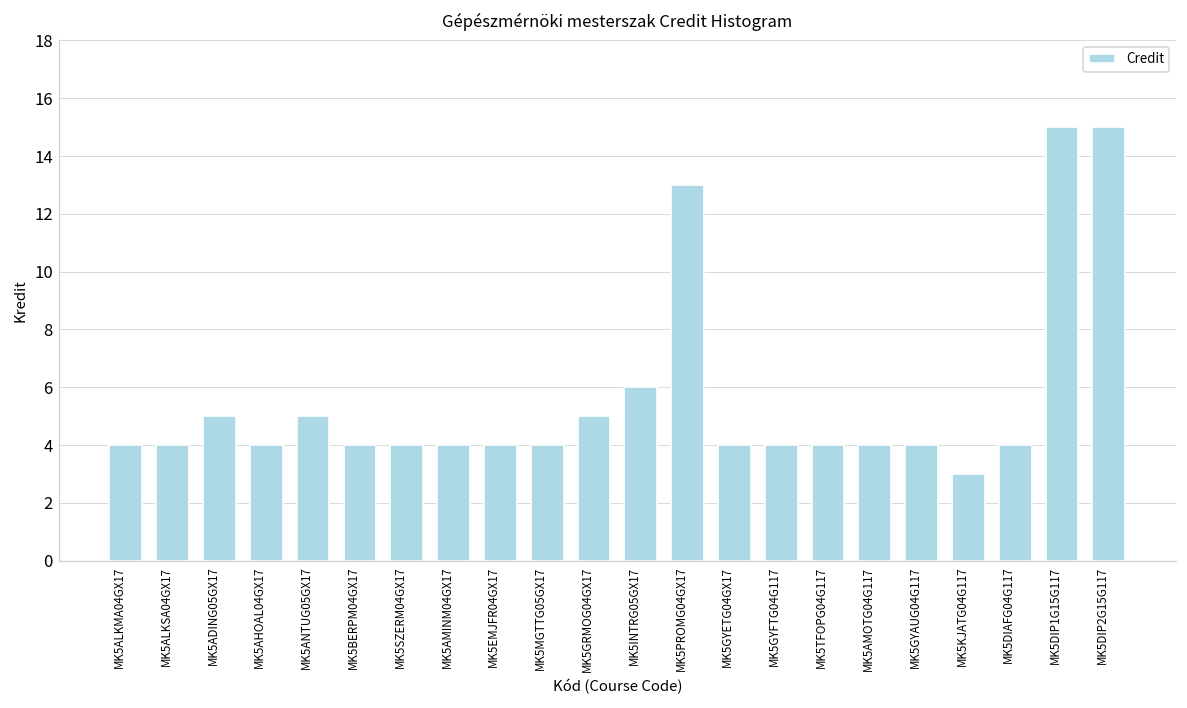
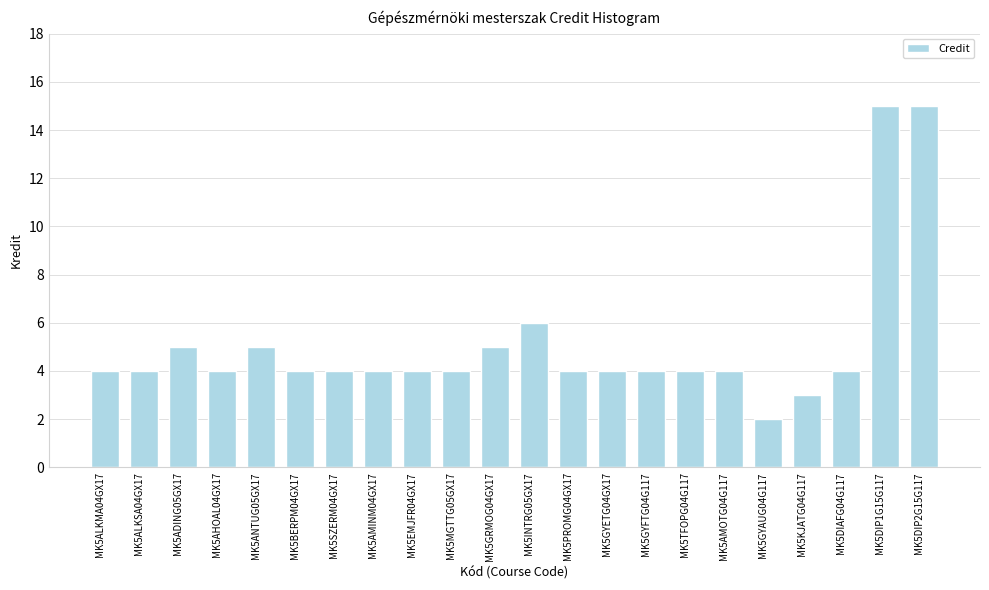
MK5PROMG04GX17: 13 -> 4
MK5GYAUG04G117: 4 -> 2
